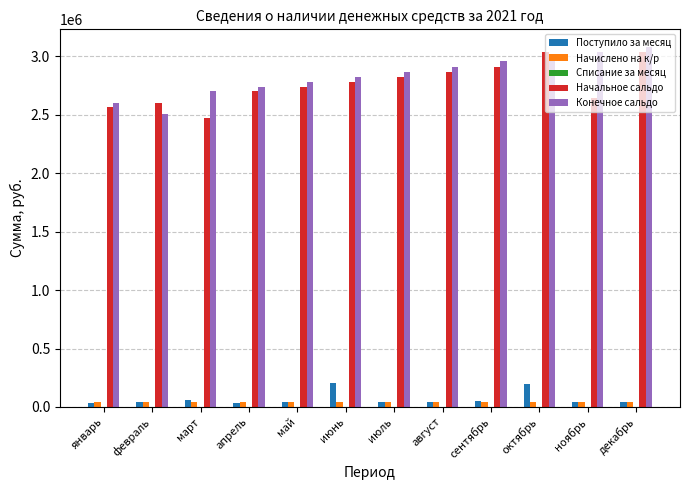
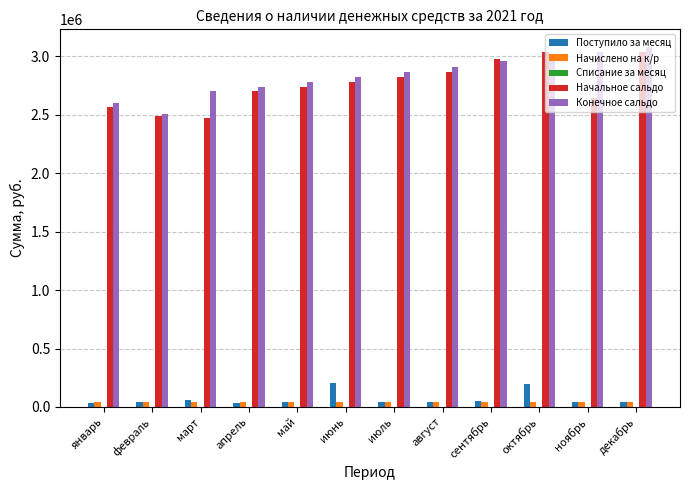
Начальное сальдо, февраль: 2600000 -> 2490000
Начальное сальдо, сентябрь: 2910000 -> 2980000
